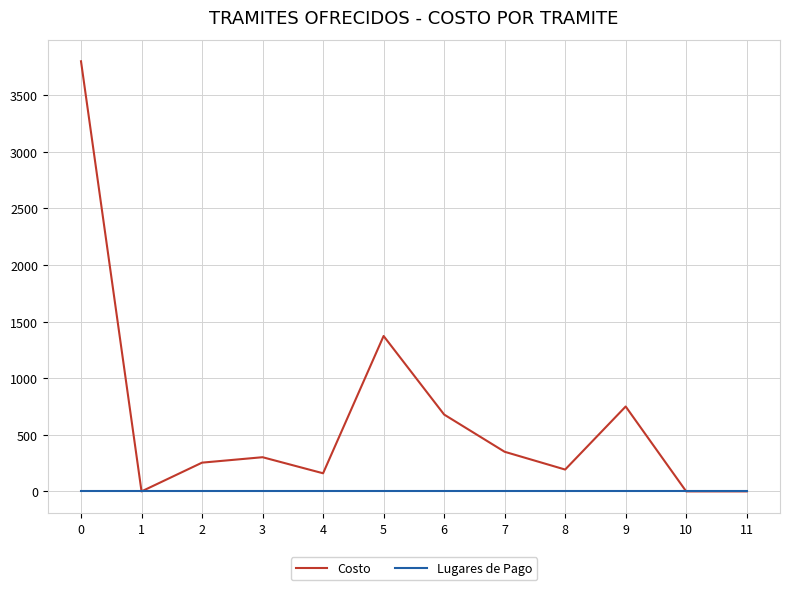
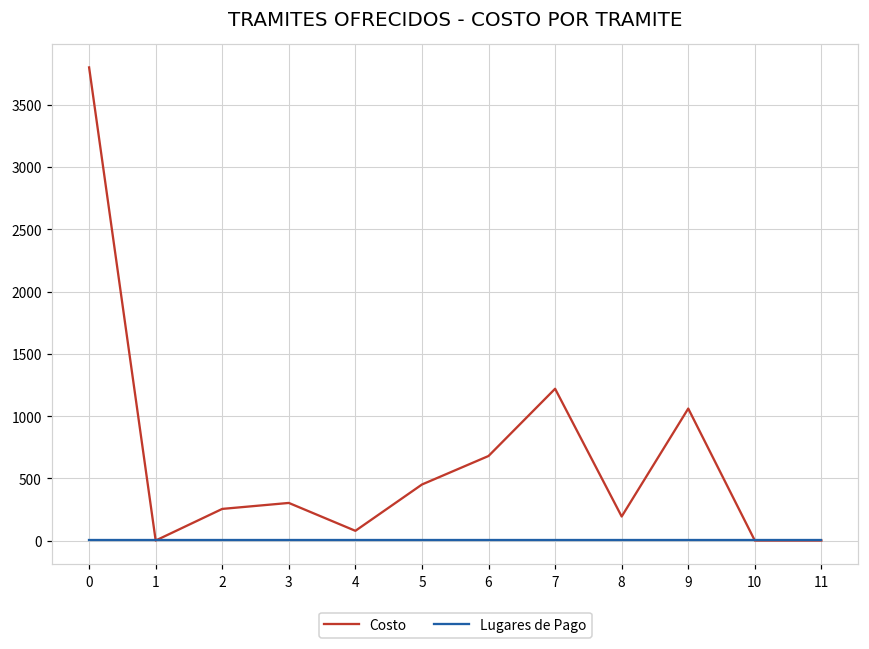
Costo, 4: 160 -> 80
Costo, 5: 1370 -> 450
Costo, 7: 350 -> 1220
Costo, 9: 750 -> 1060
